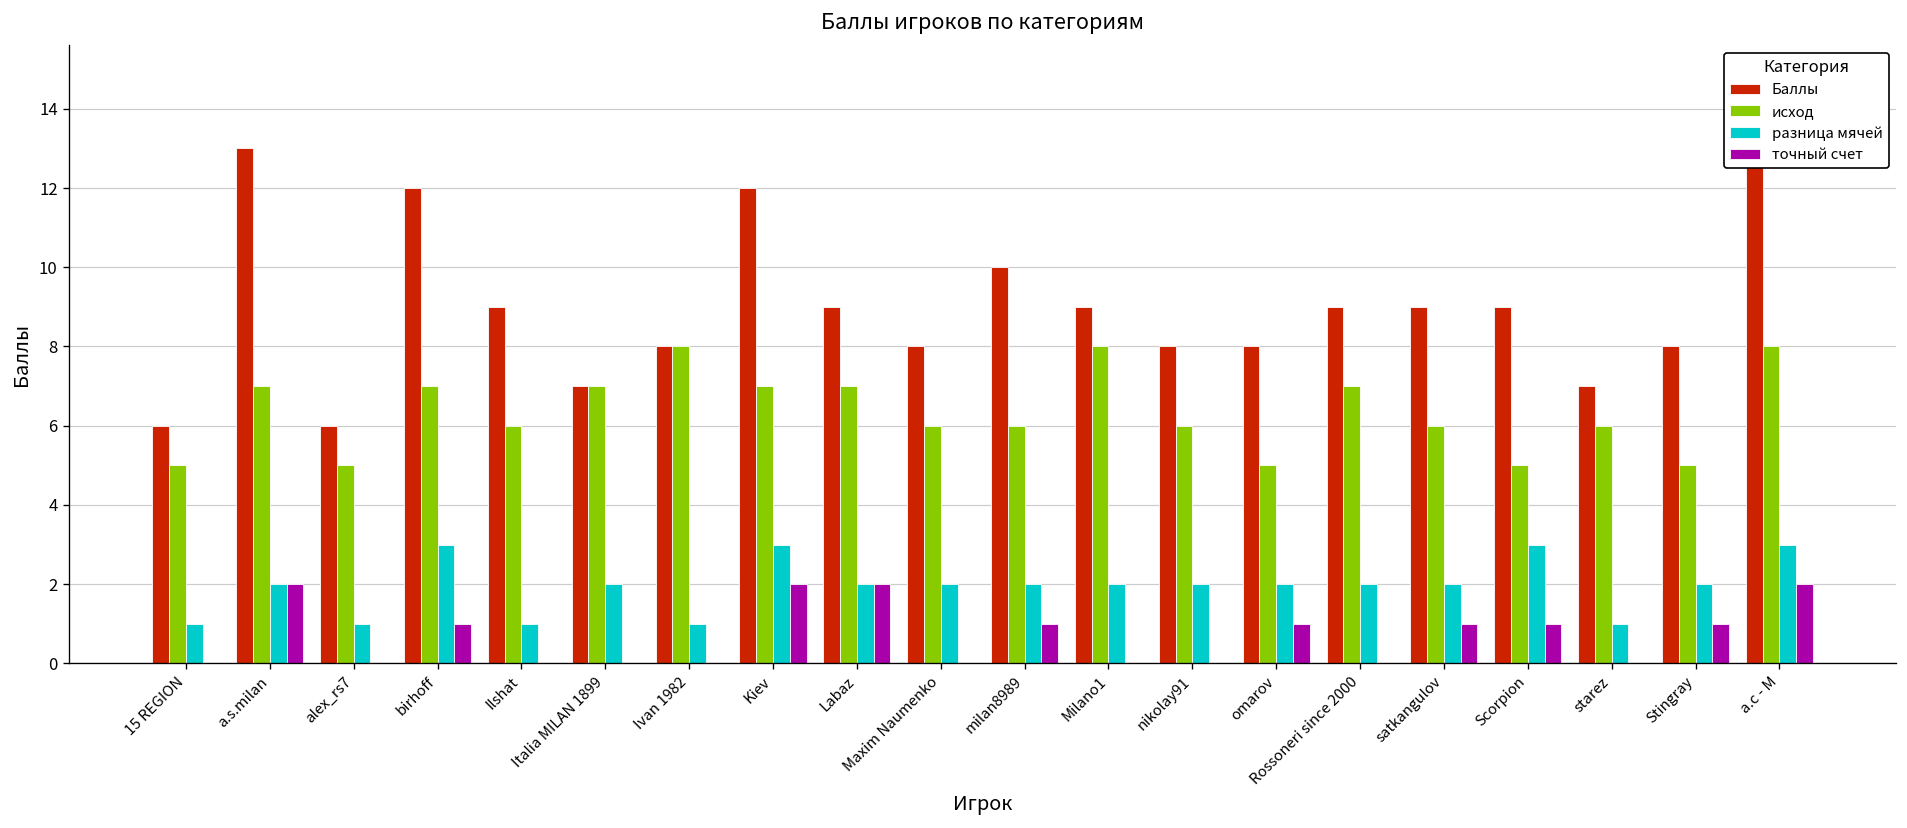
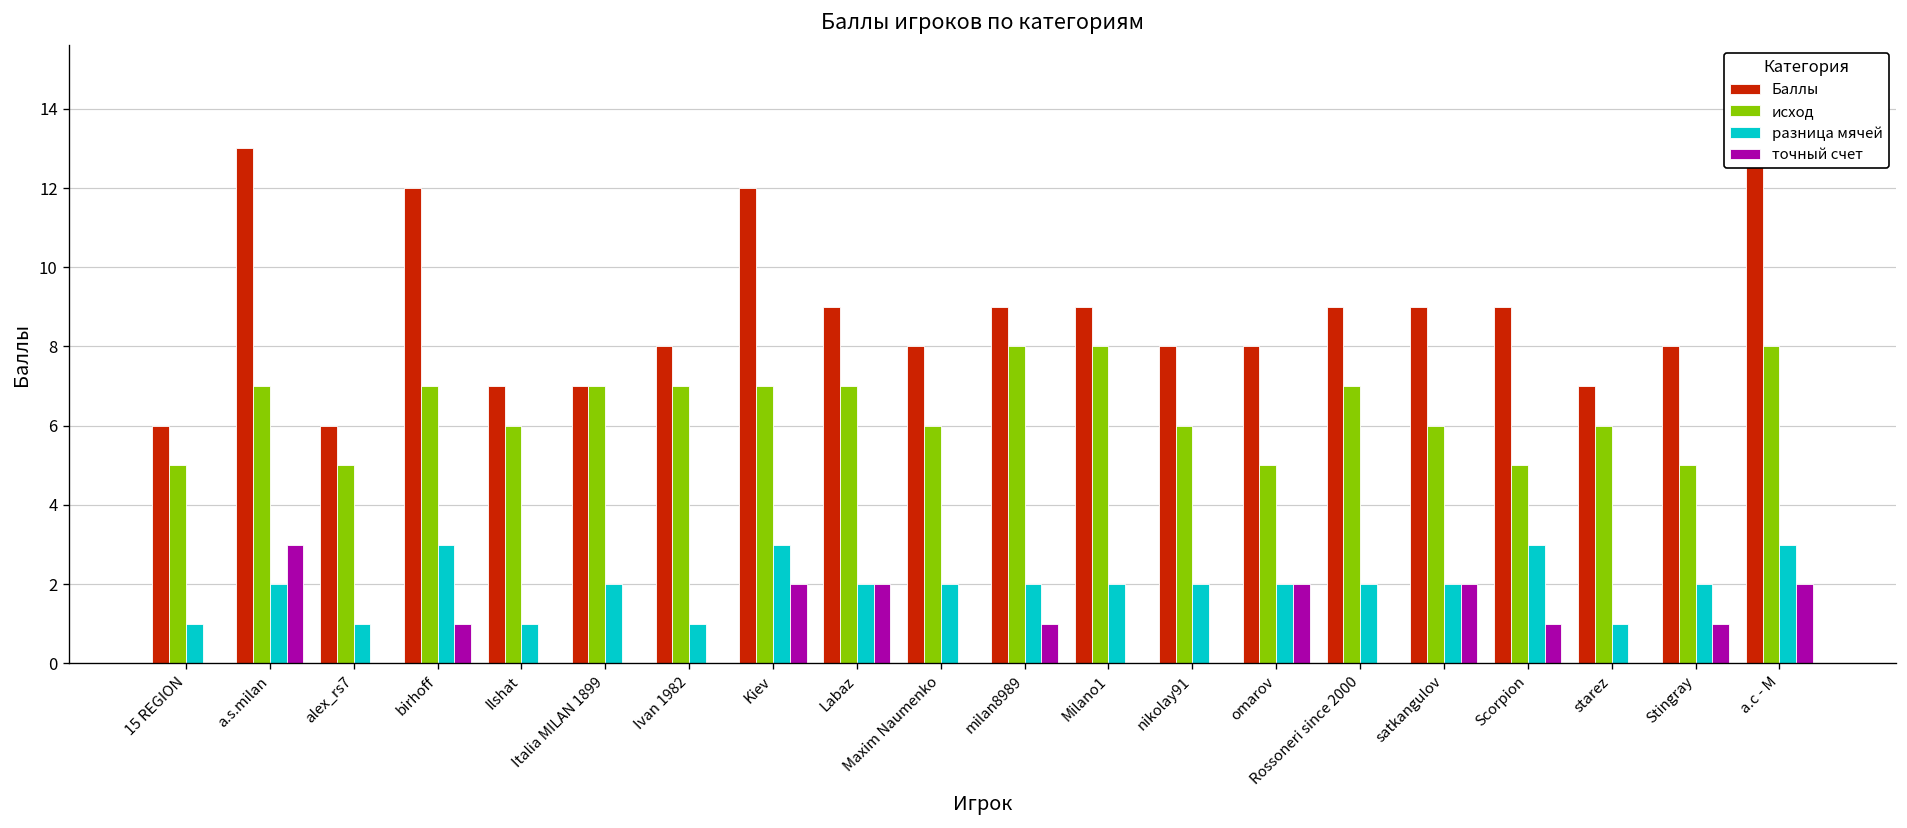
точный счет, a.s.milan: 2 -> 3
Баллы, Ilshat: 9 -> 7
исход, Ivan 1982: 8 -> 7
Баллы, milan8989: 10 -> 9
исход, milan8989: 6 -> 8
точный счет, omarov: 1 -> 2
точный счет, satkangulov: 1 -> 2
